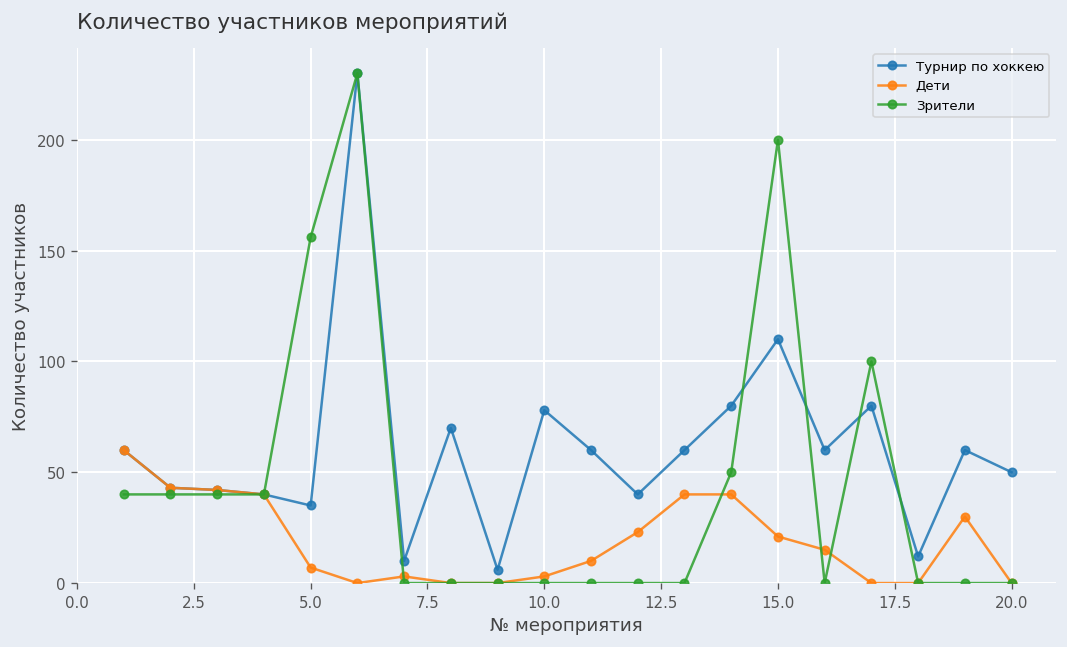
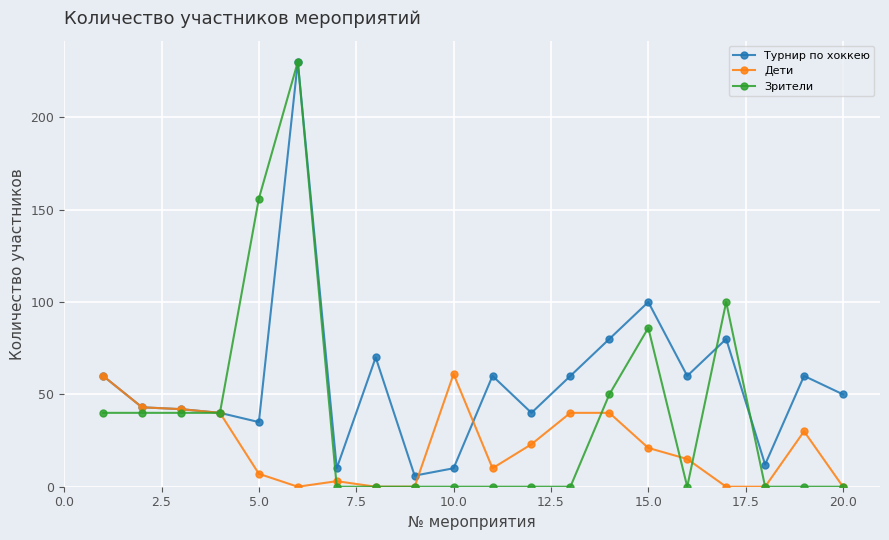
Турнир по хоккею, 10.0: 78 -> 10
Дети, 10.0: 3 -> 61
Турнир по хоккею, 15.0: 110 -> 100
Зрители, 15.0: 200 -> 86
